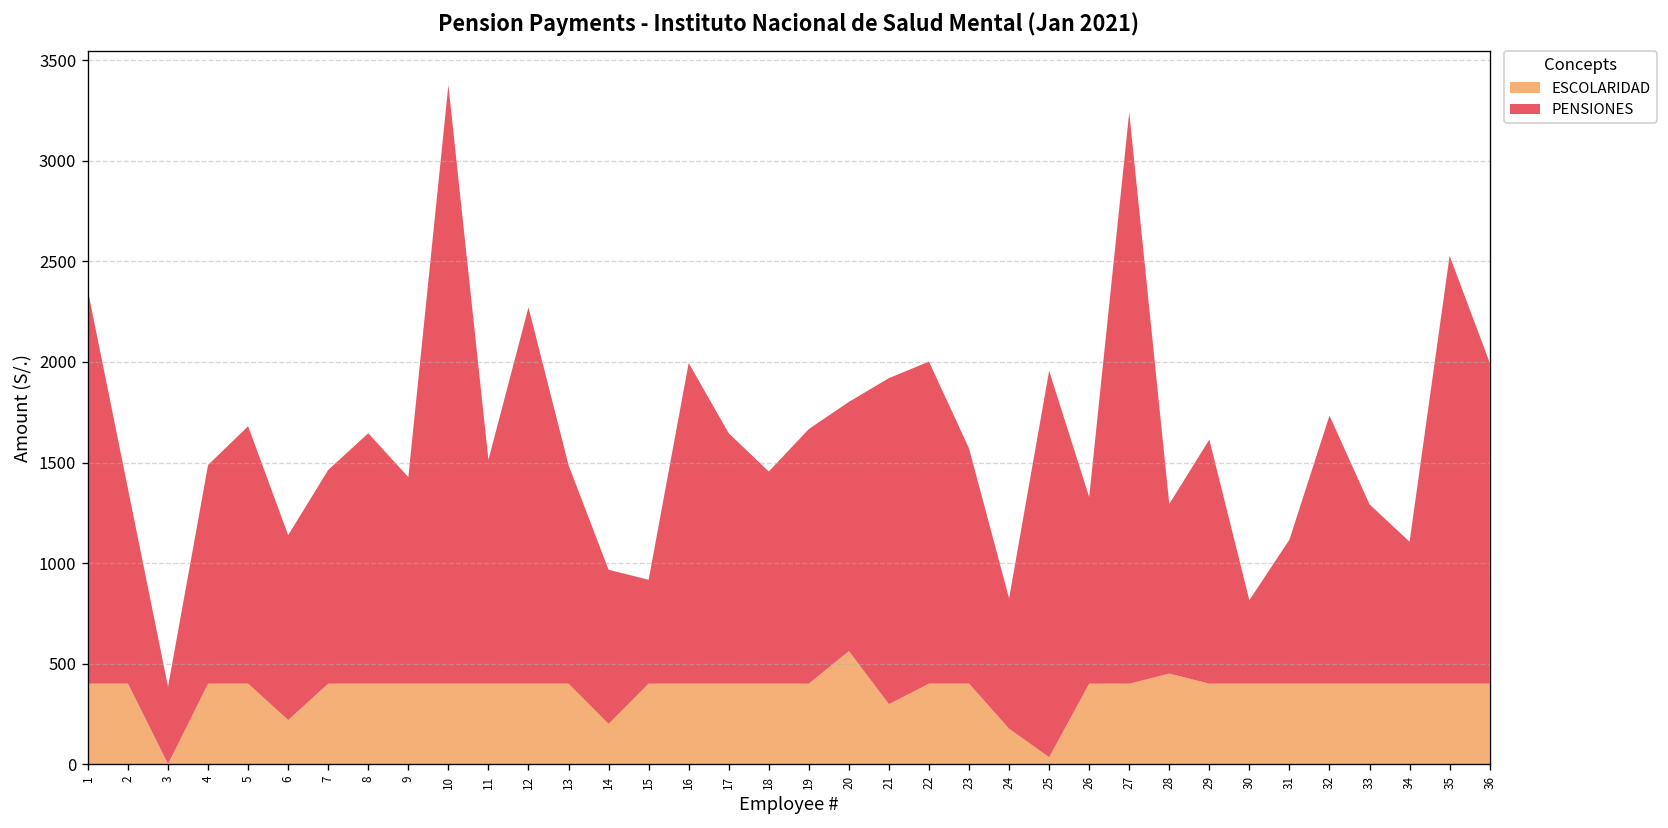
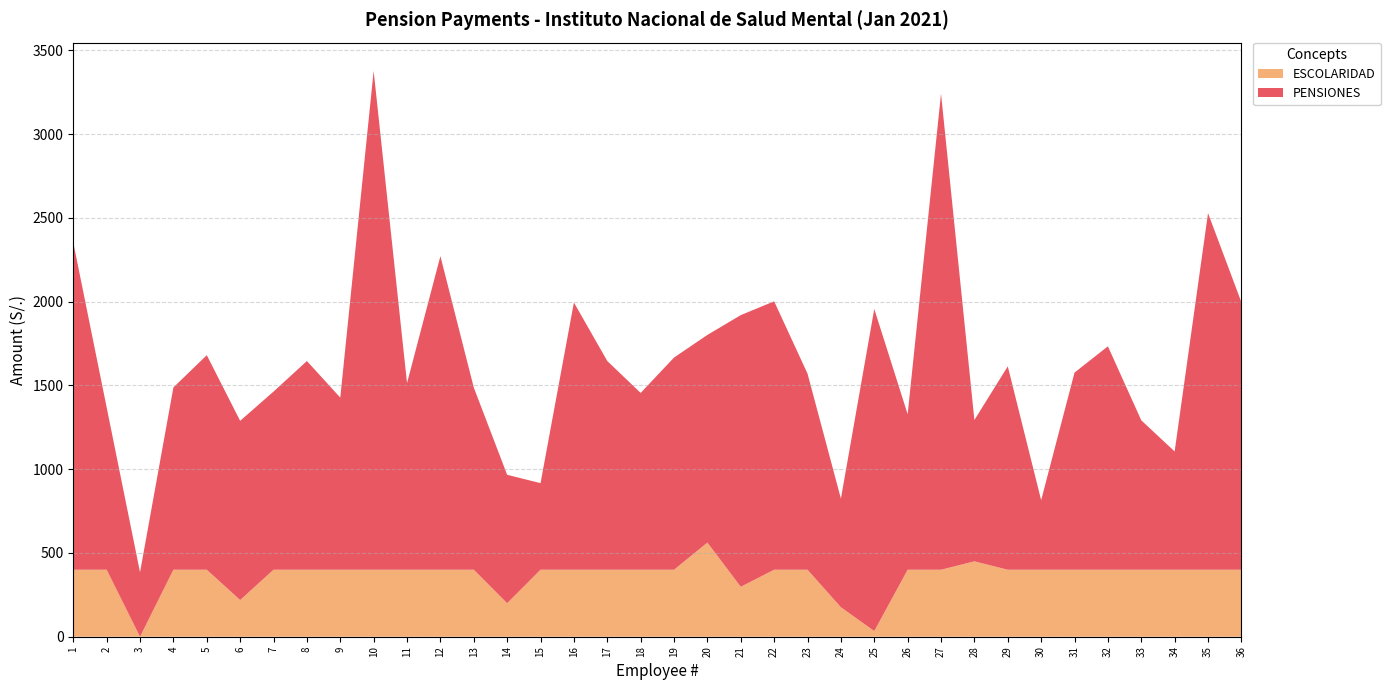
PENSIONES, 6: 920 -> 1070
PENSIONES, 31: 720 -> 1180
